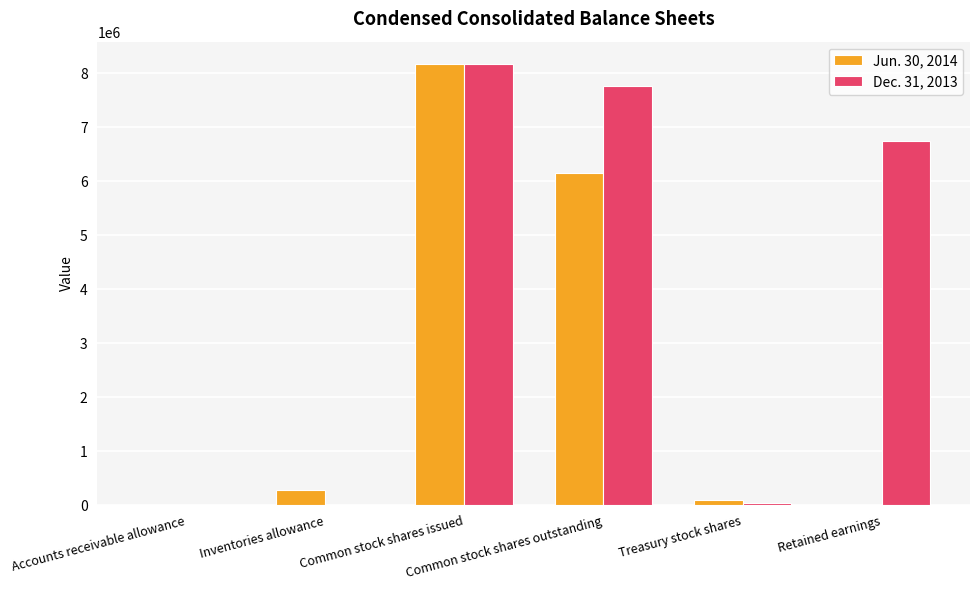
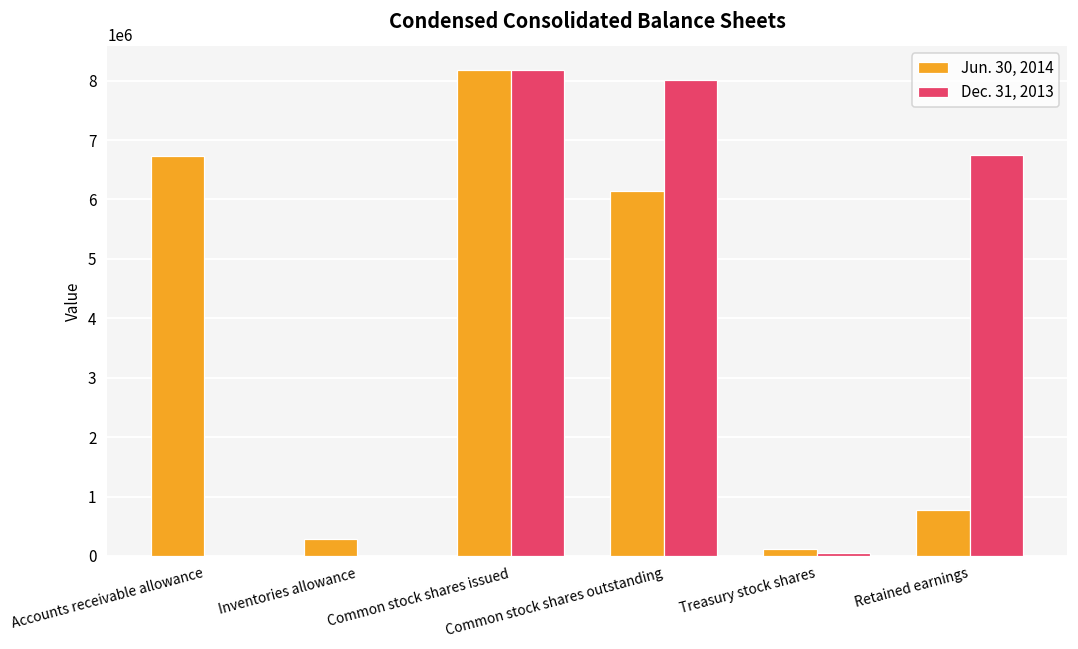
Jun. 30, 2014, Accounts receivable allowance: 0 -> 6700000
Dec. 31, 2013, Common stock shares outstanding: 7800000 -> 8000000
Jun. 30, 2014, Retained earnings: 0 -> 800000
